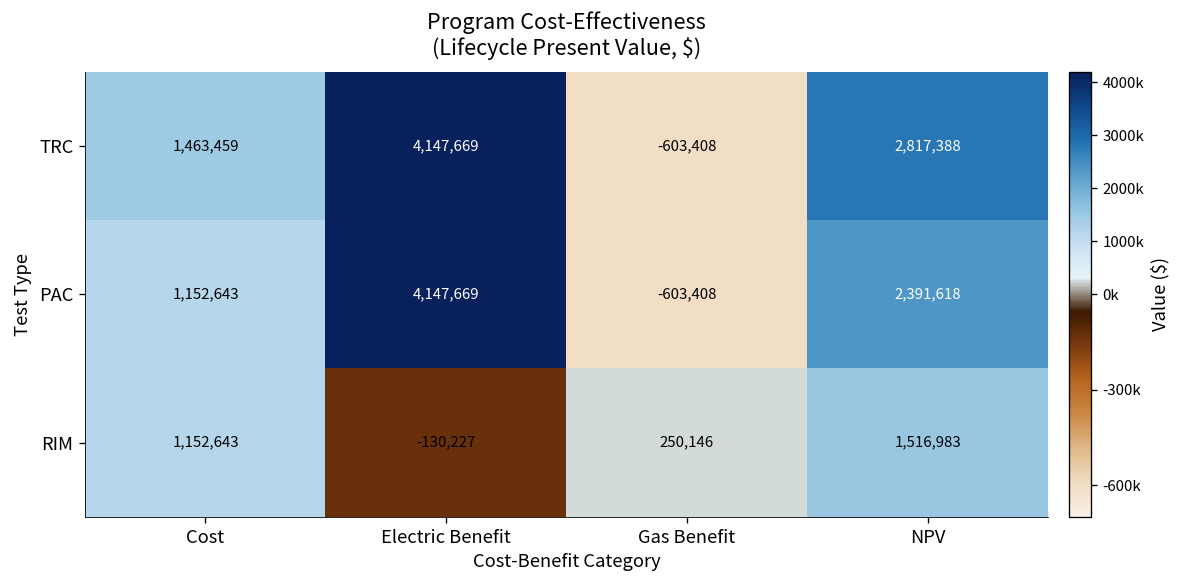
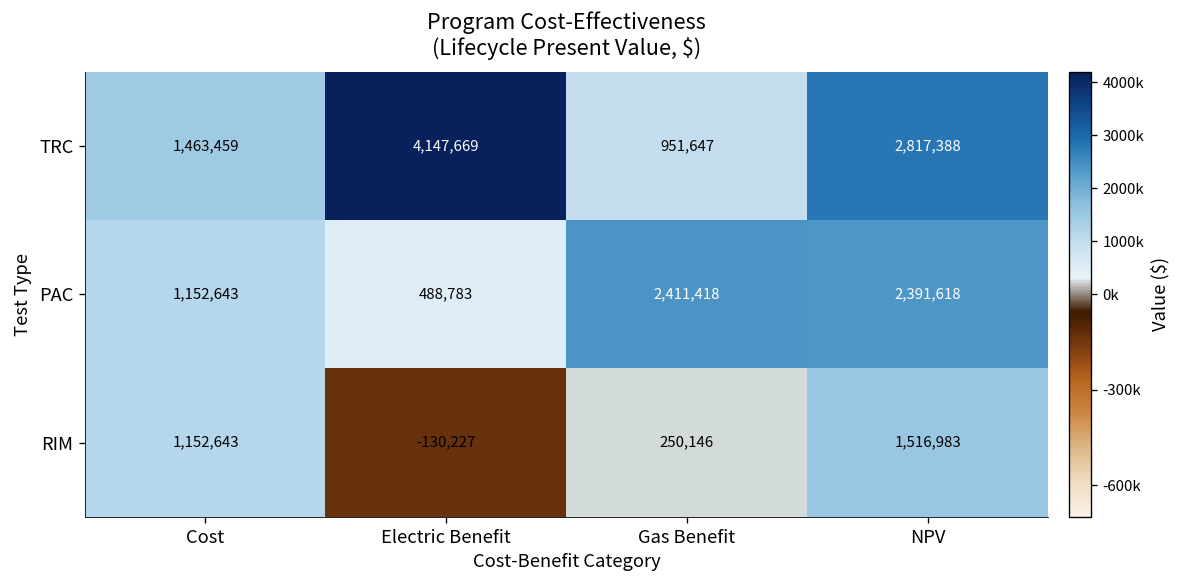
TRC, Gas Benefit: -603,408 -> 951,647
PAC, Electric Benefit: 4,147,669 -> 488,783
PAC, Gas Benefit: -603,408 -> 2,411,418
